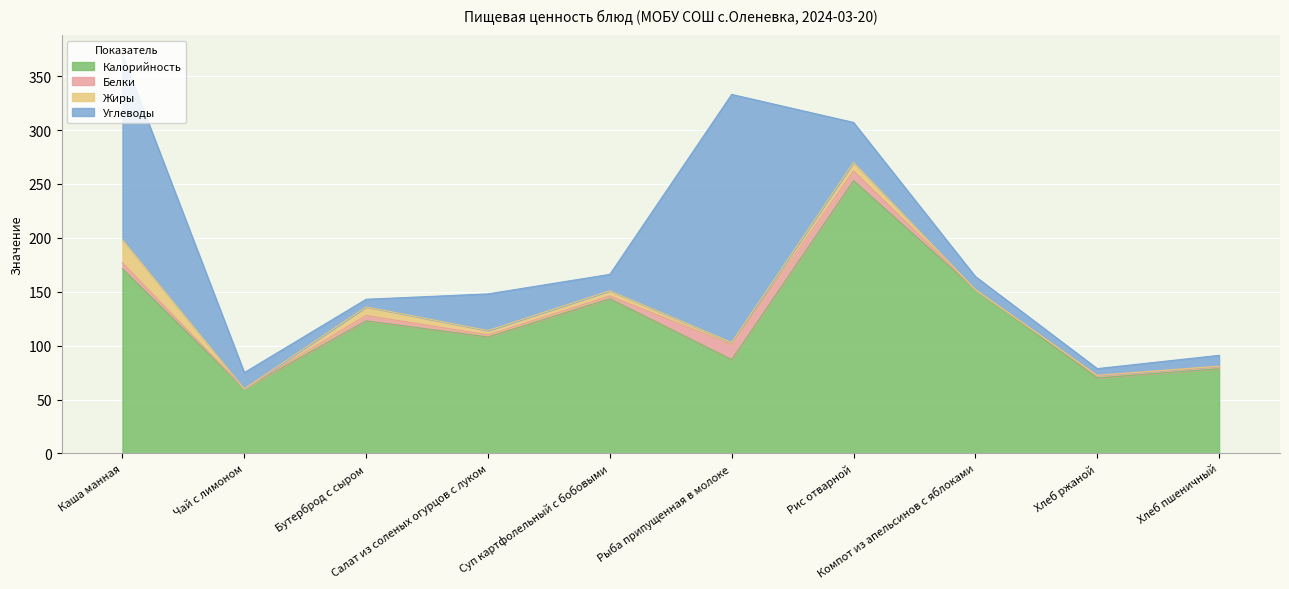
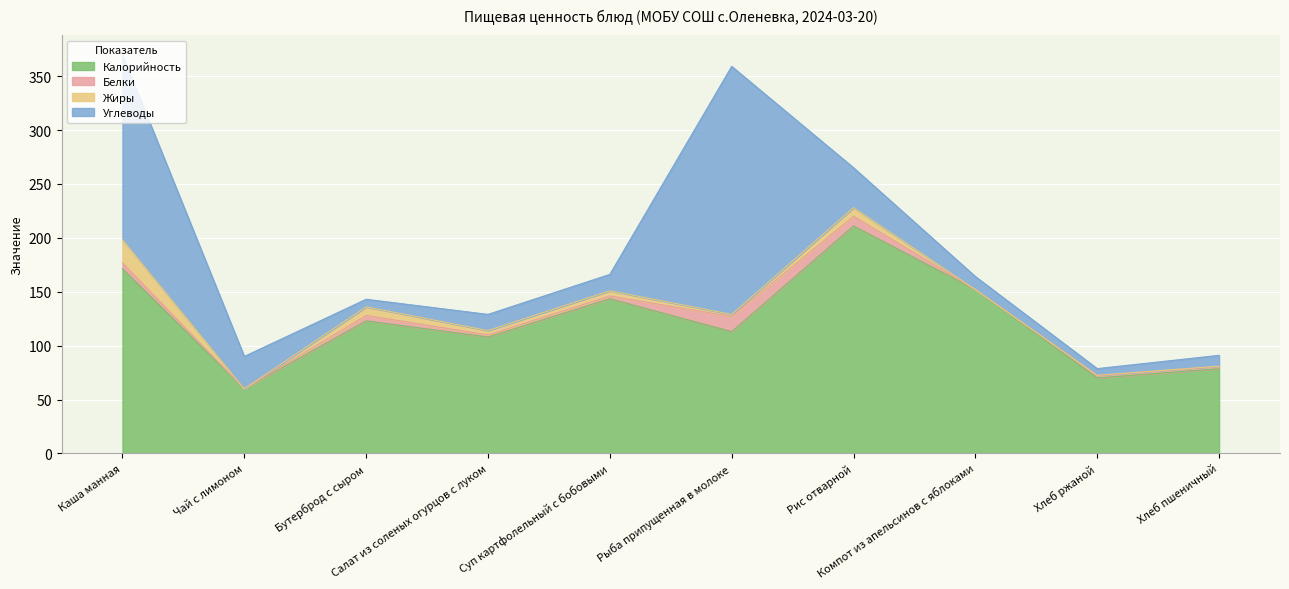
Углеводы, Чай с лимоном: 15 -> 30
Углеводы, Салат из соленых огурцов с луком: 34 -> 15
Калорийность, Рыба припущенная в молоке: 87 -> 113
Калорийность, Рис отварной: 253 -> 211
